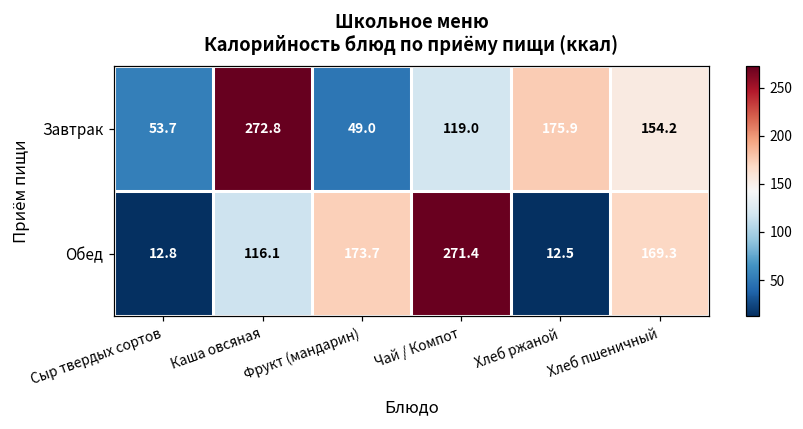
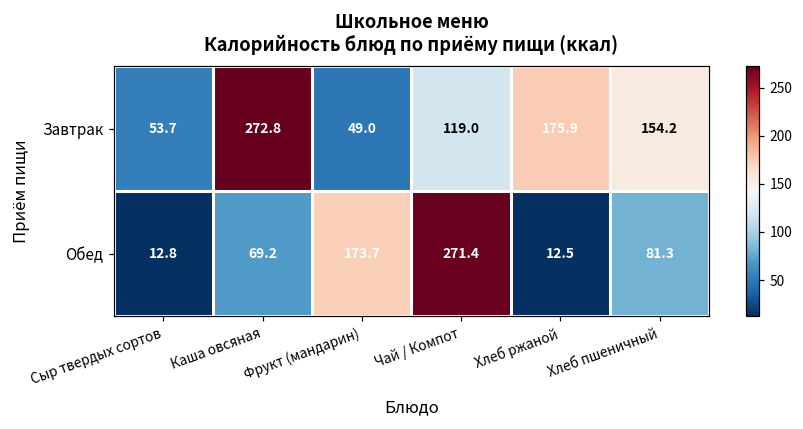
Обед, Каша овсяная: 116.1 -> 69.2
Обед, Хлеб пшеничный: 169.3 -> 81.3
